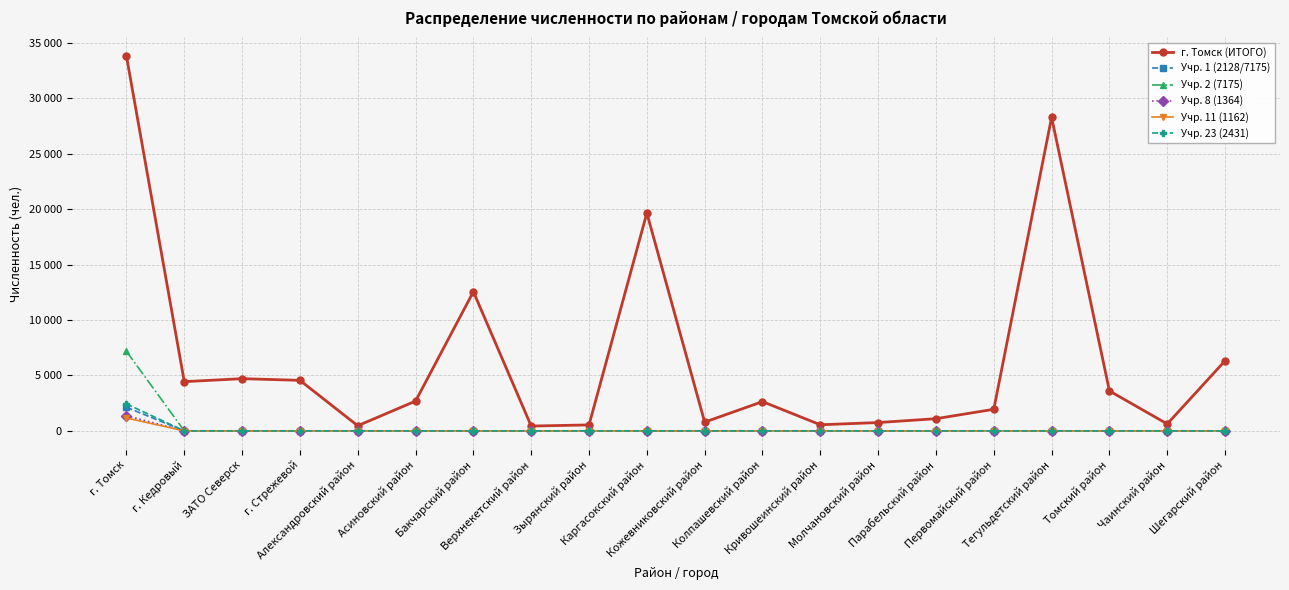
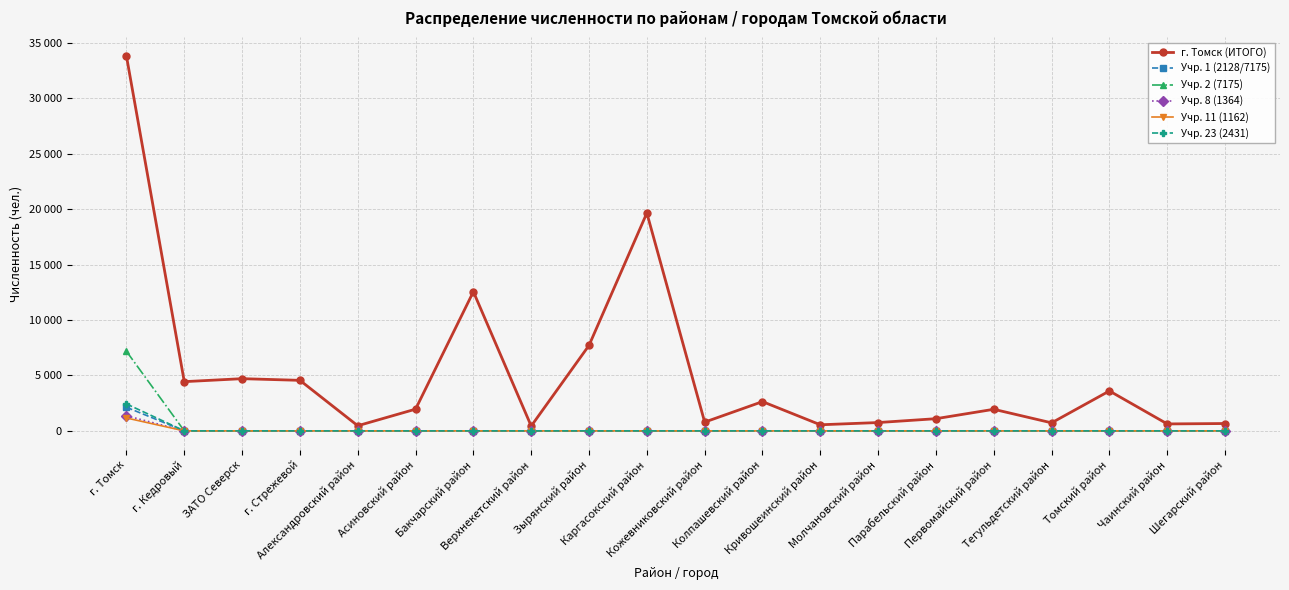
г. Томск (ИТОГО), Асиновский район: 2700 -> 2000
г. Томск (ИТОГО), Зырянский район: 500 -> 7700
г. Томск (ИТОГО), Тегульдетский район: 28300 -> 700
г. Томск (ИТОГО), Шегарский район: 6300 -> 700
